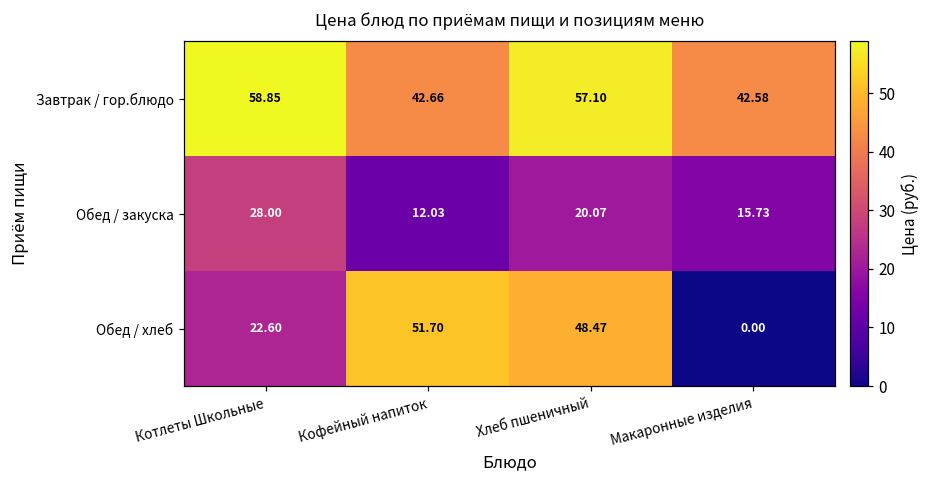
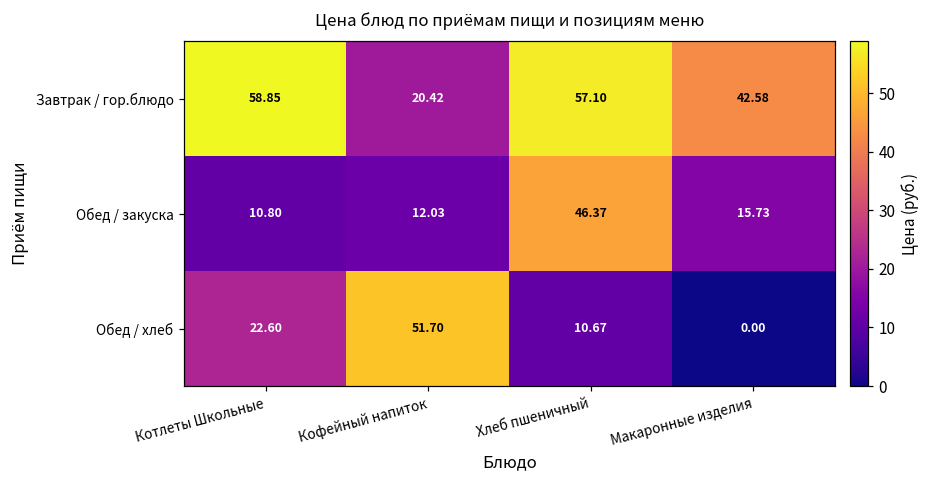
Завтрак / гор.блюдо, Кофейный напиток: 42.66 -> 20.42
Обед / закуска, Котлеты Школьные: 28.00 -> 10.80
Обед / закуска, Хлеб пшеничный: 20.07 -> 46.37
Обед / хлеб, Хлеб пшеничный: 48.47 -> 10.67
